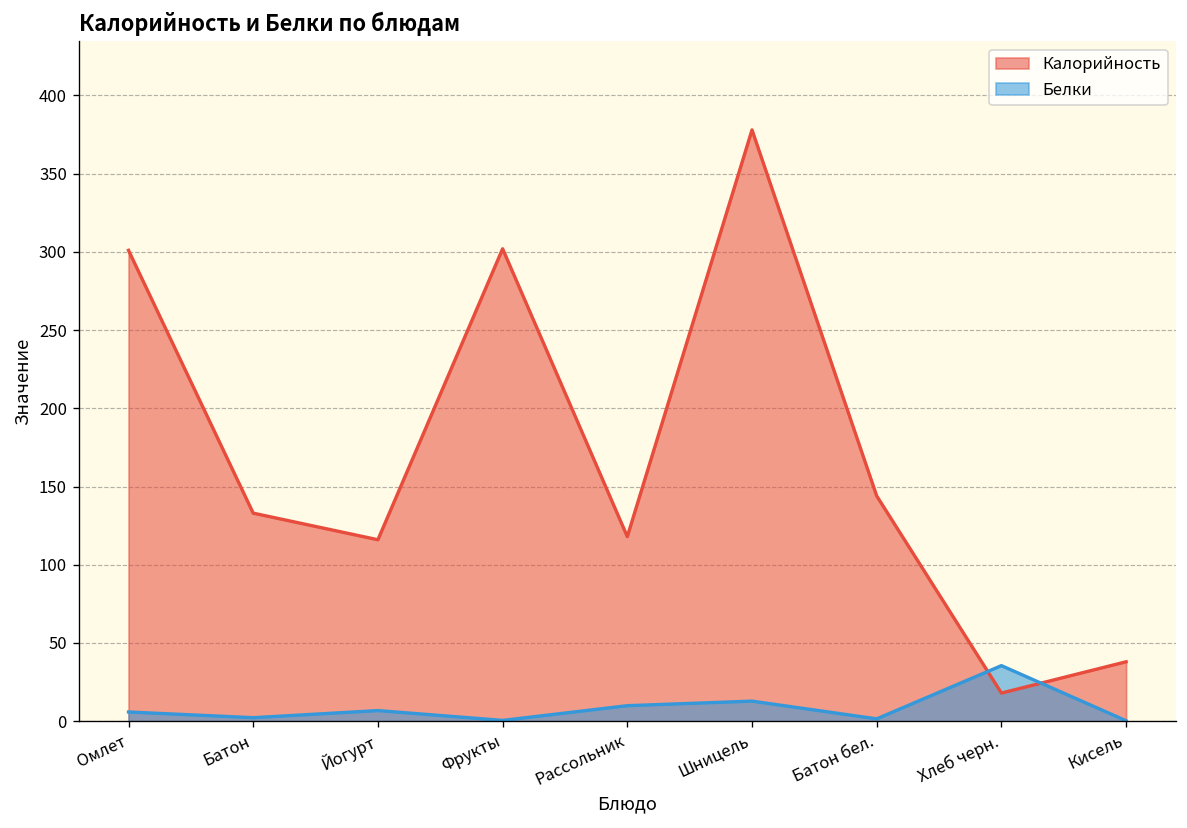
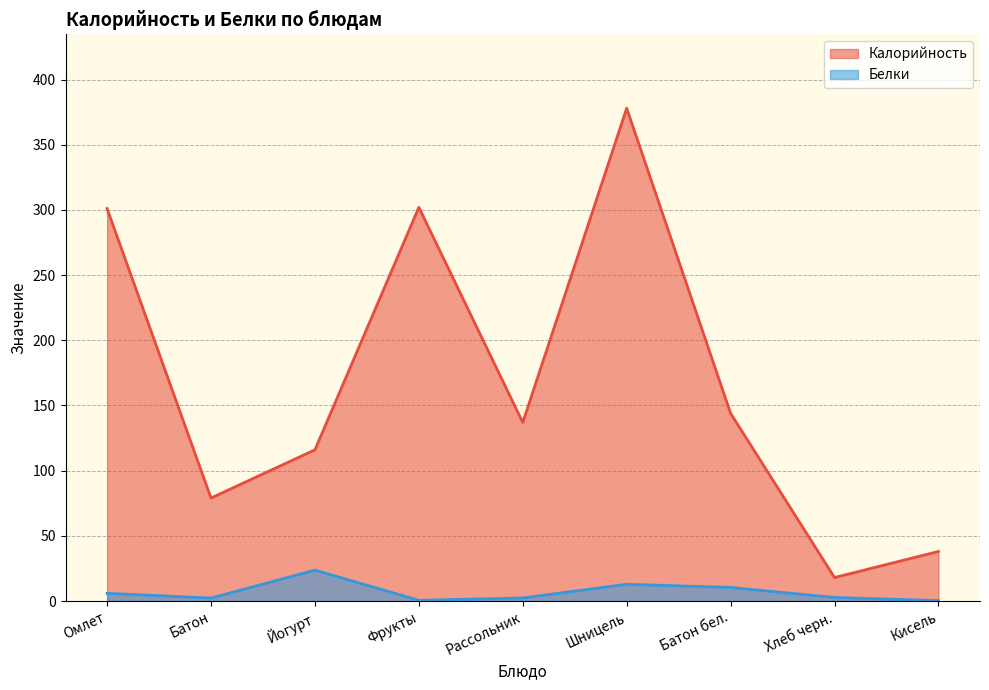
Калорийность, Батон: 133 -> 79
Белки, Йогурт: 7 -> 24
Калорийность, Рассольник: 118 -> 137
Белки, Рассольник: 10 -> 2
Белки, Батон бел.: 2 -> 10
Белки, Хлеб черн.: 36 -> 3
